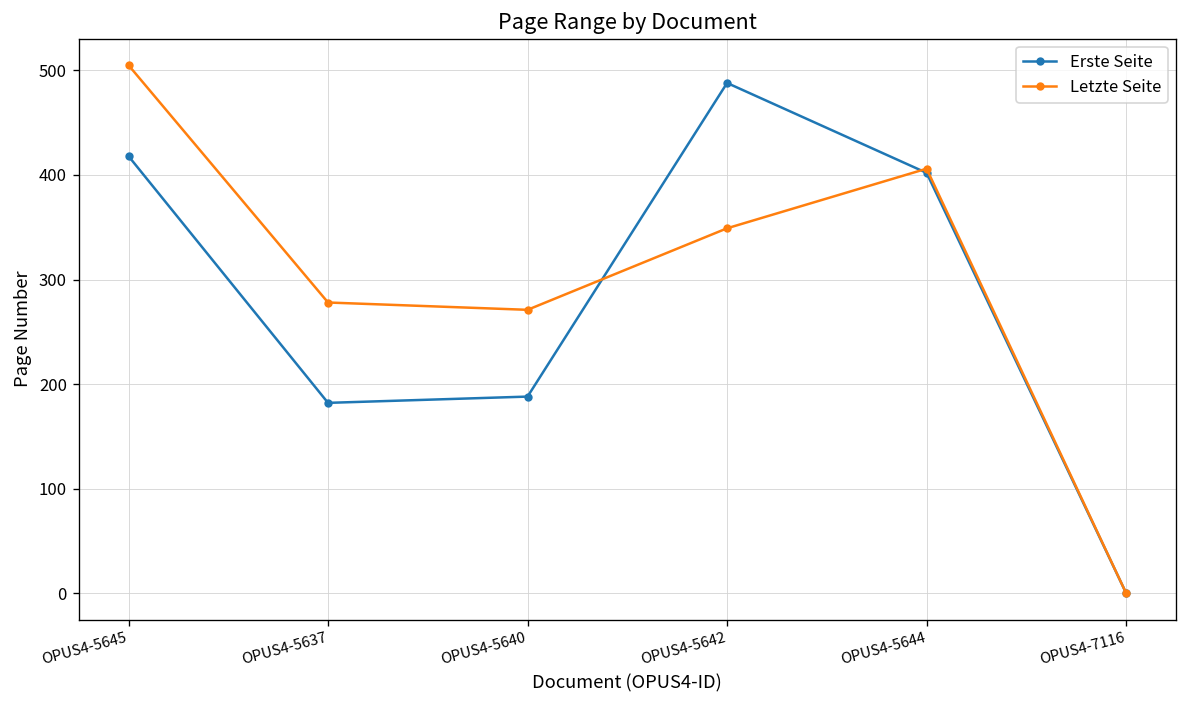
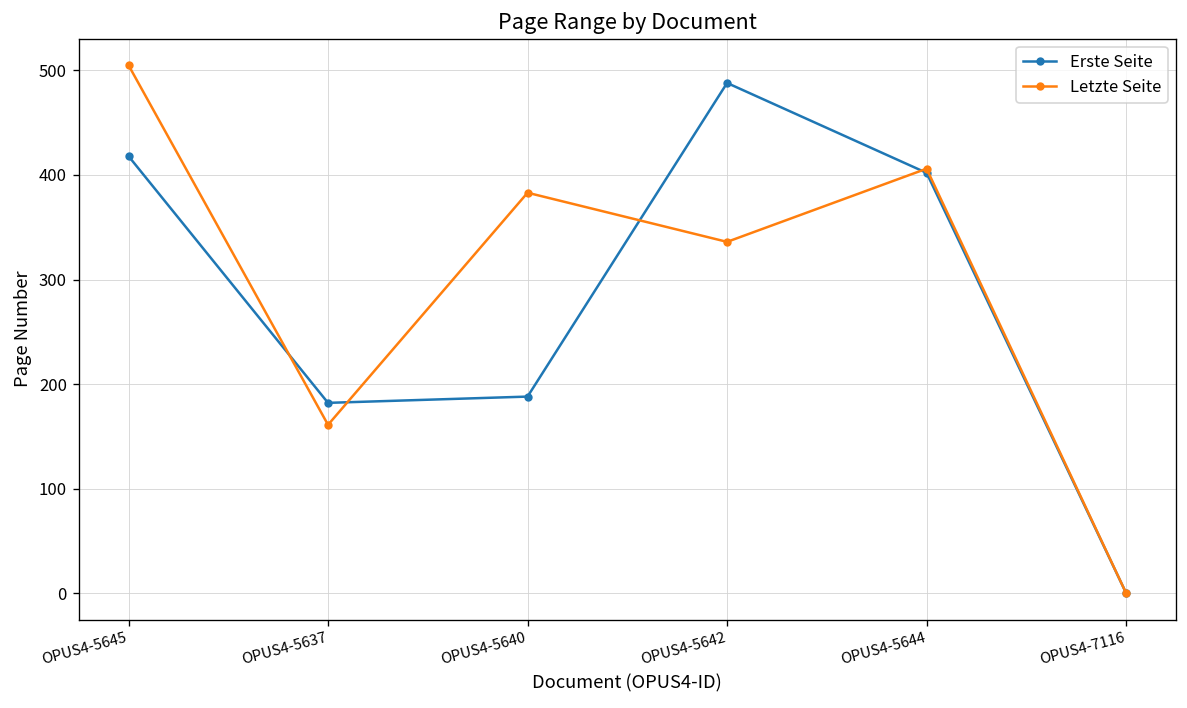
Letzte Seite, OPUS4-5637: 280 -> 160
Letzte Seite, OPUS4-5640: 270 -> 380
Letzte Seite, OPUS4-5642: 350 -> 340
